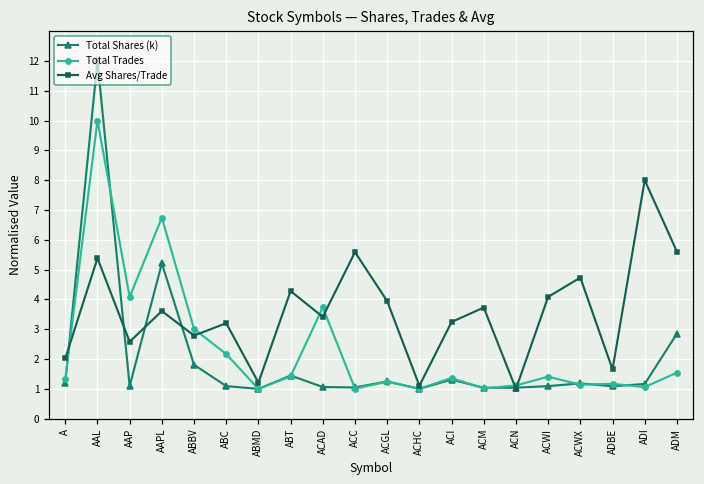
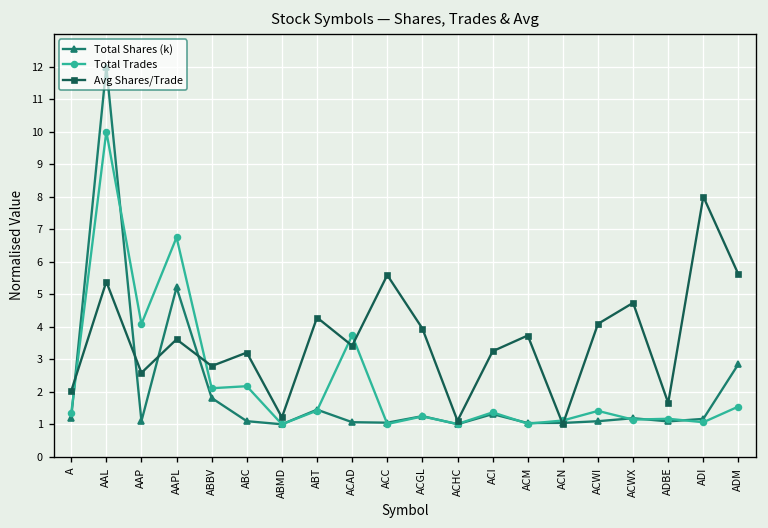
Total Trades, ABBV: 3.0 -> 2.1
